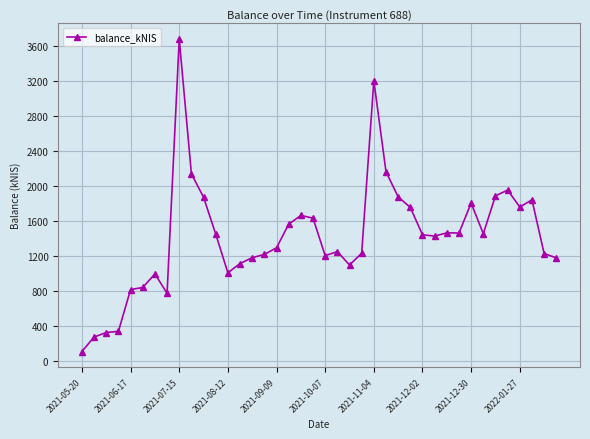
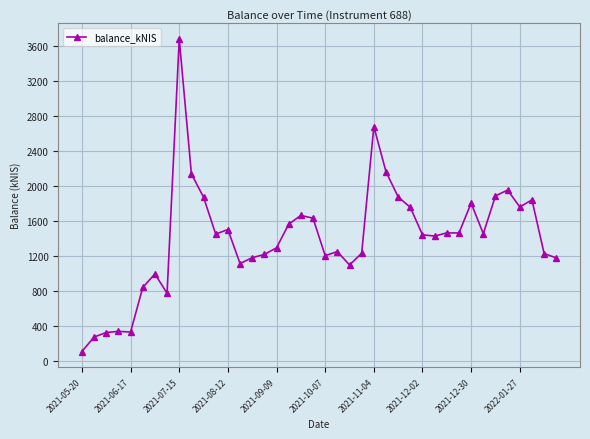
2021-06-17: 800 -> 300
2021-08-12: 1000 -> 1500
2021-11-04: 3200 -> 2700
